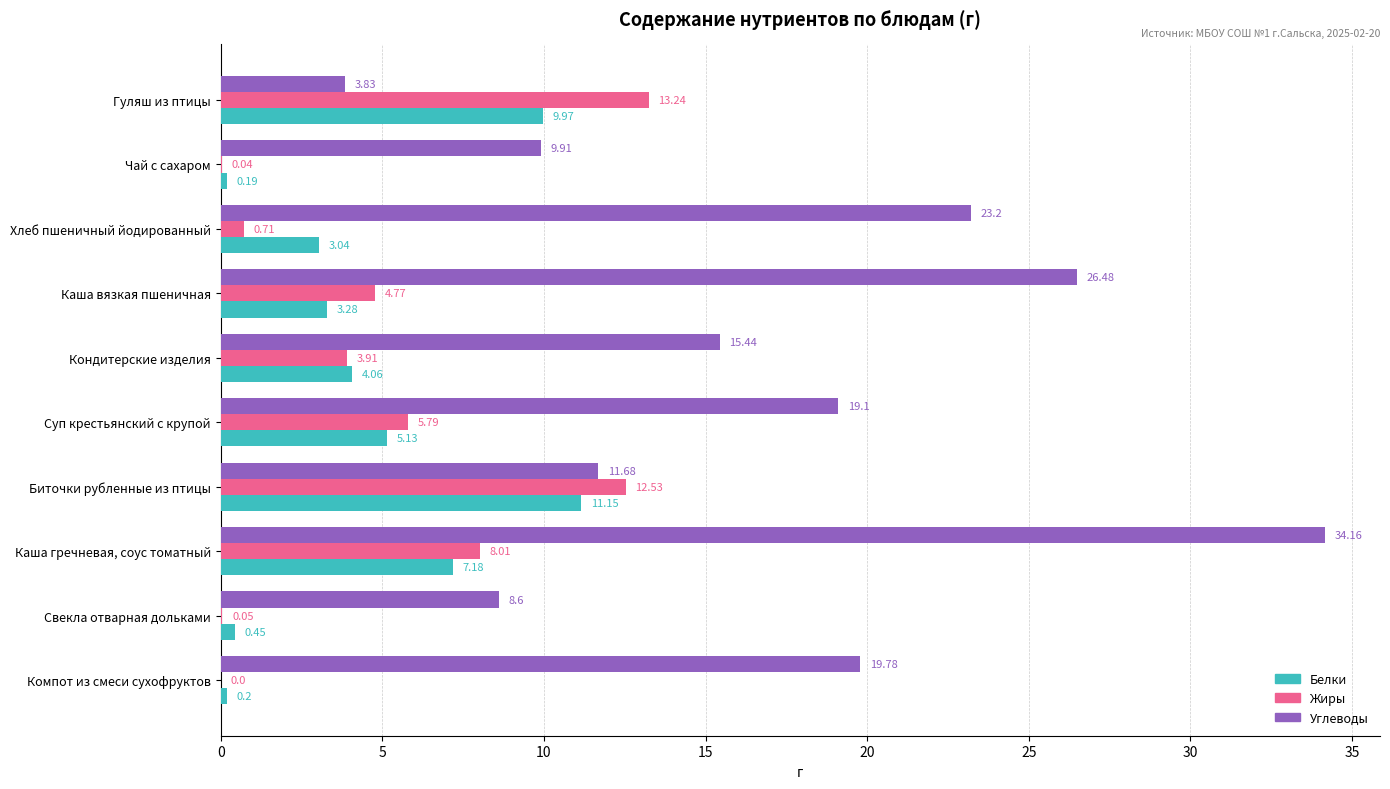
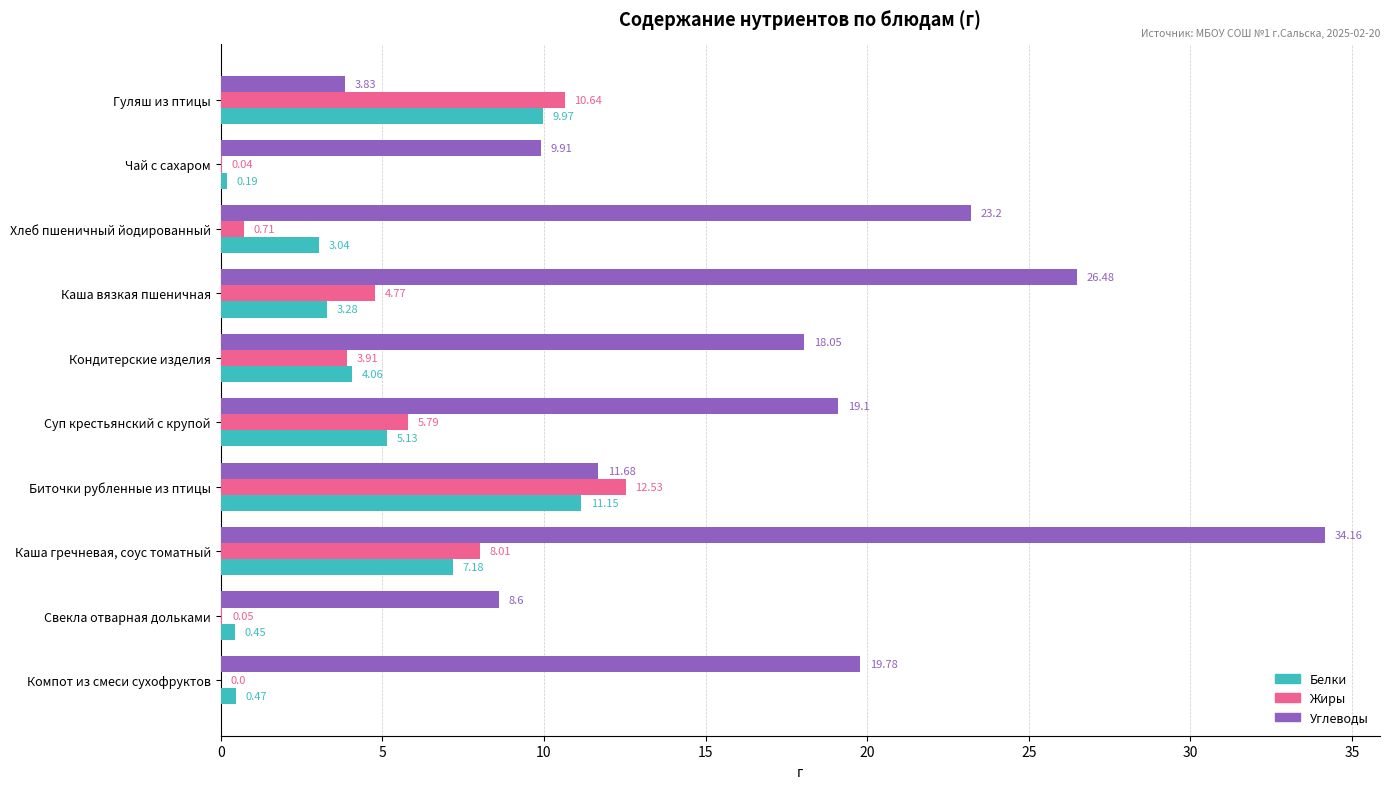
Жиры, Гуляш из птицы: 13.24 -> 10.64
Углеводы, Кондитерские изделия: 15.44 -> 18.05
Белки, Компот из смеси сухофруктов: 0.2 -> 0.47
